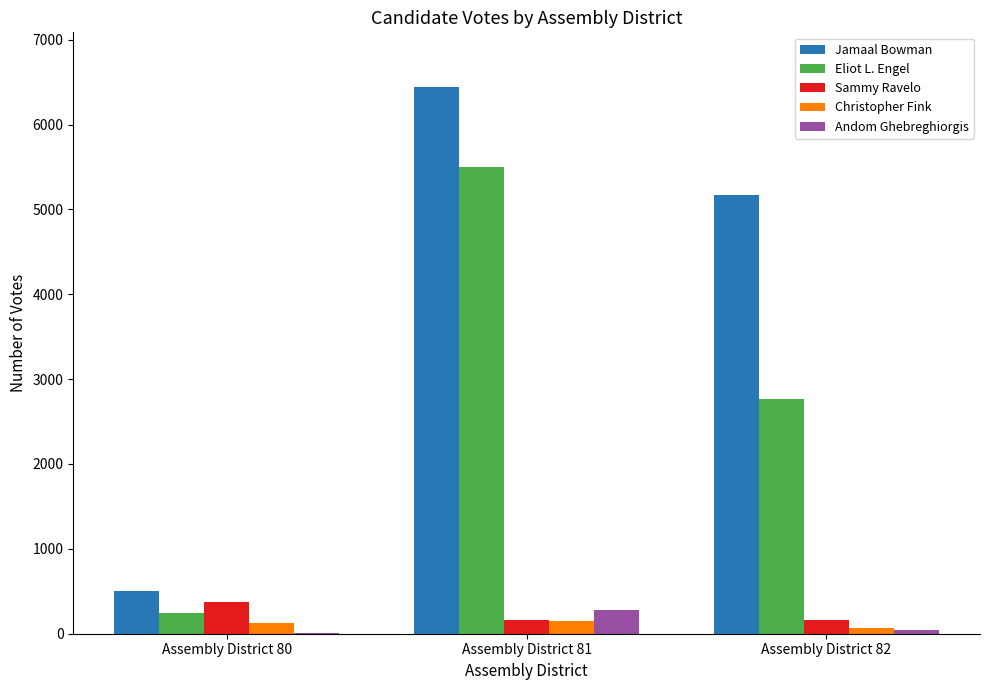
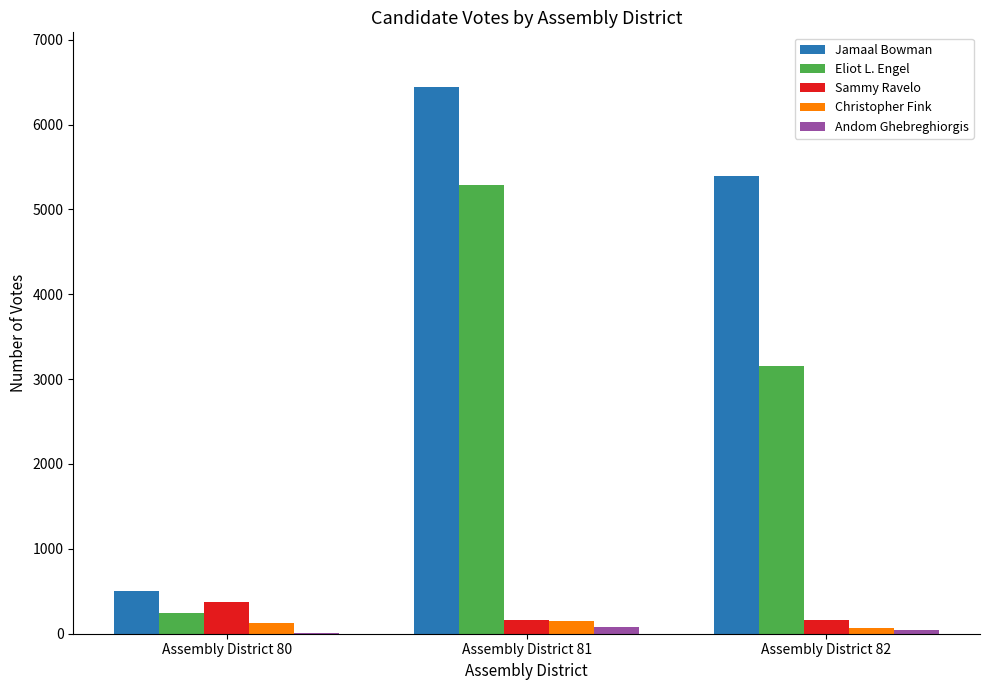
Eliot L. Engel, Assembly District 81: 5500 -> 5300
Andom Ghebreghiorgis, Assembly District 81: 300 -> 100
Jamaal Bowman, Assembly District 82: 5200 -> 5400
Eliot L. Engel, Assembly District 82: 2800 -> 3200
